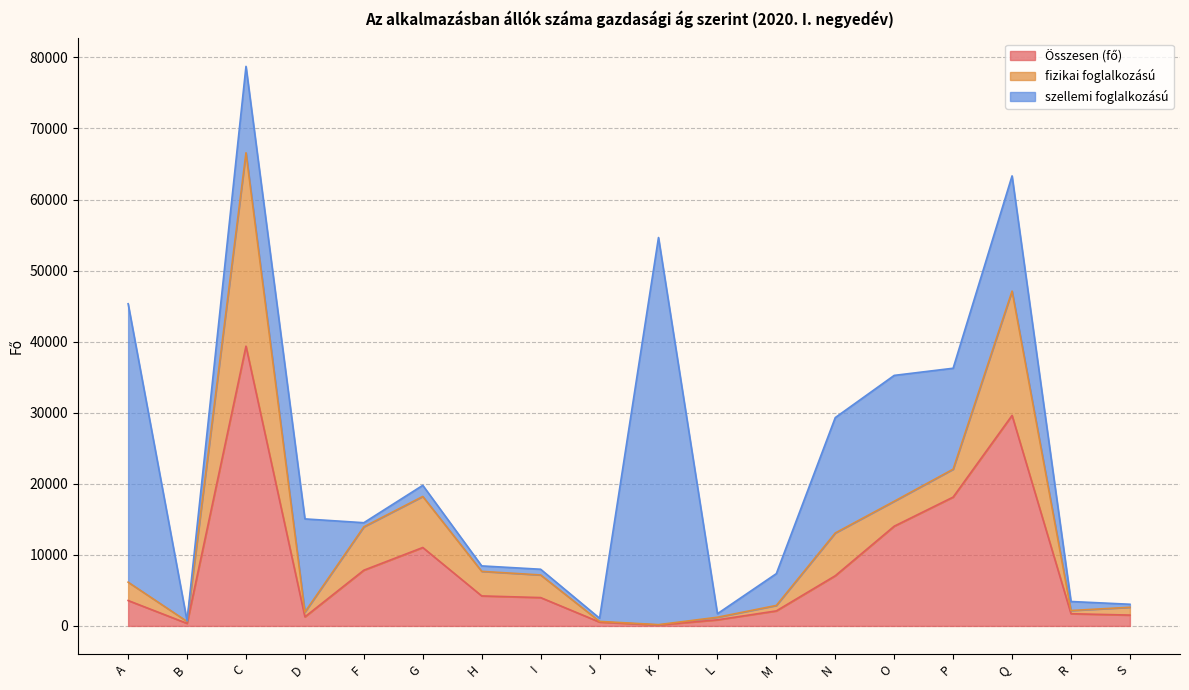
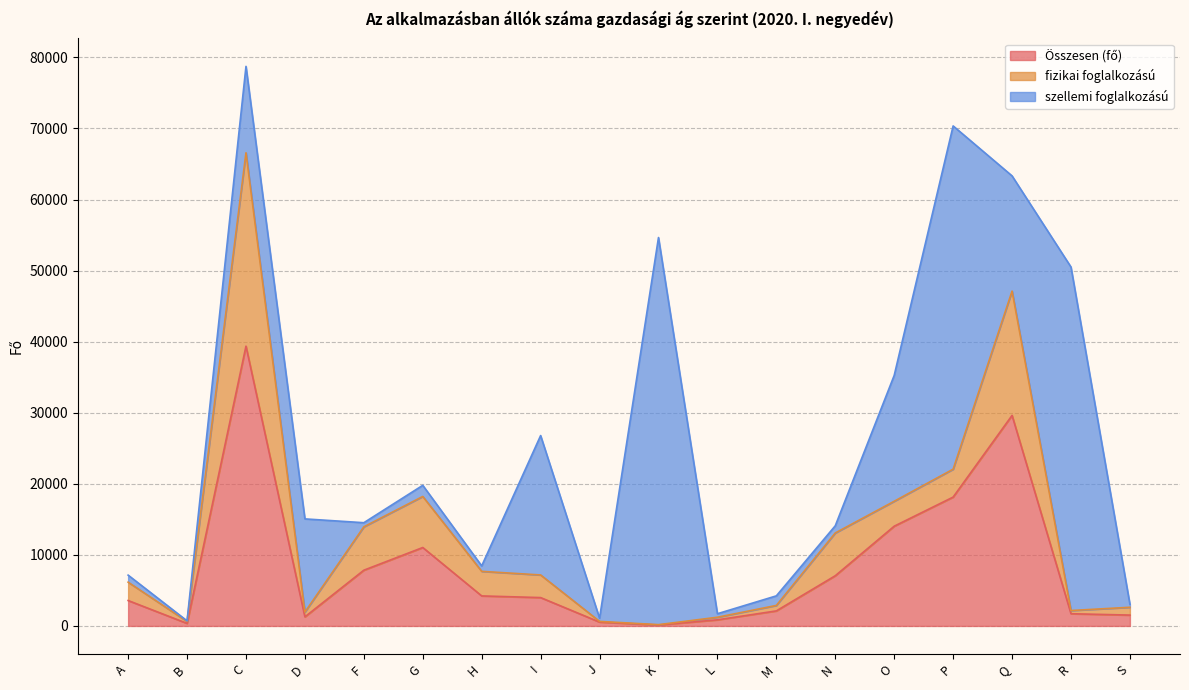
szellemi foglalkozású, A: 39000 -> 1000
szellemi foglalkozású, I: 1000 -> 20000
szellemi foglalkozású, M: 4000 -> 1000
szellemi foglalkozású, N: 16000 -> 1000
szellemi foglalkozású, P: 14000 -> 48000
szellemi foglalkozású, R: 1000 -> 48000
